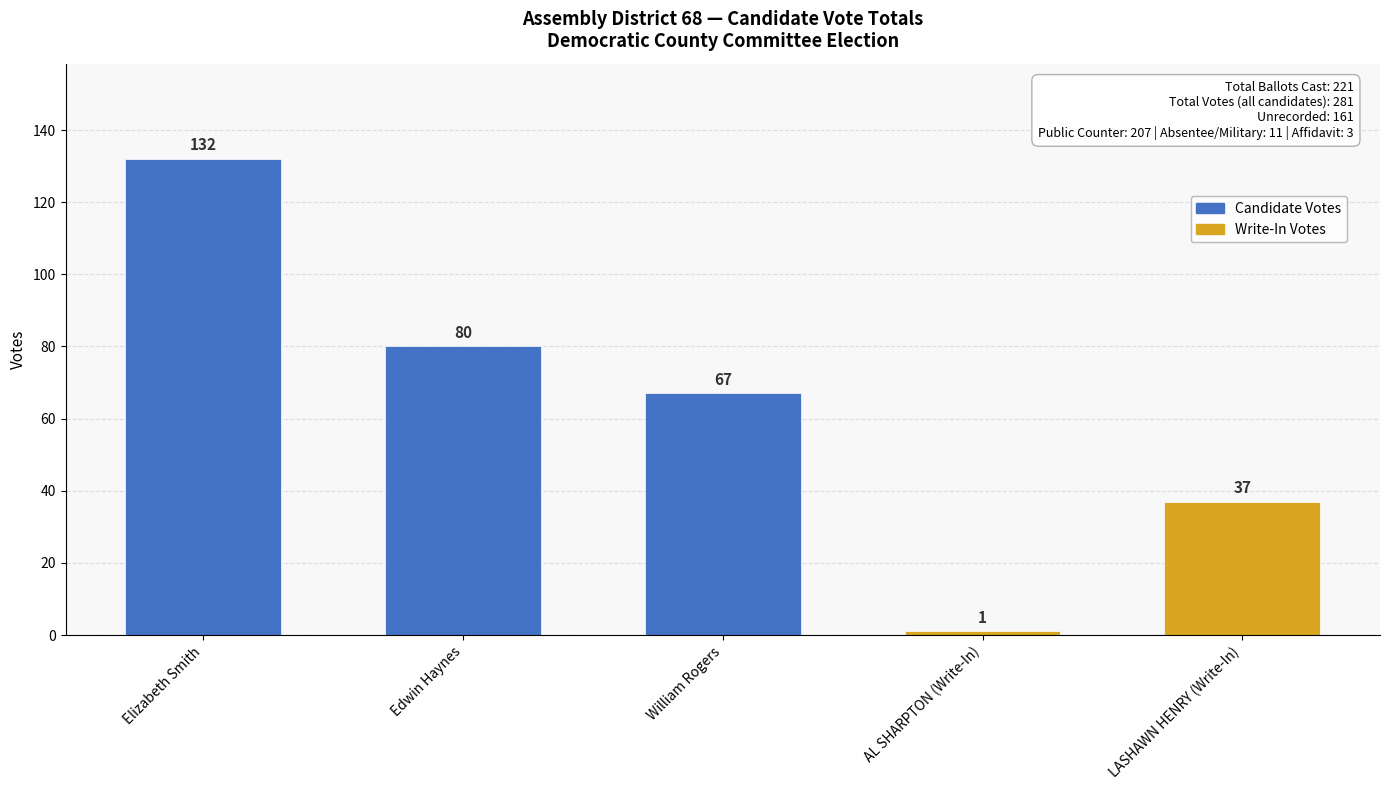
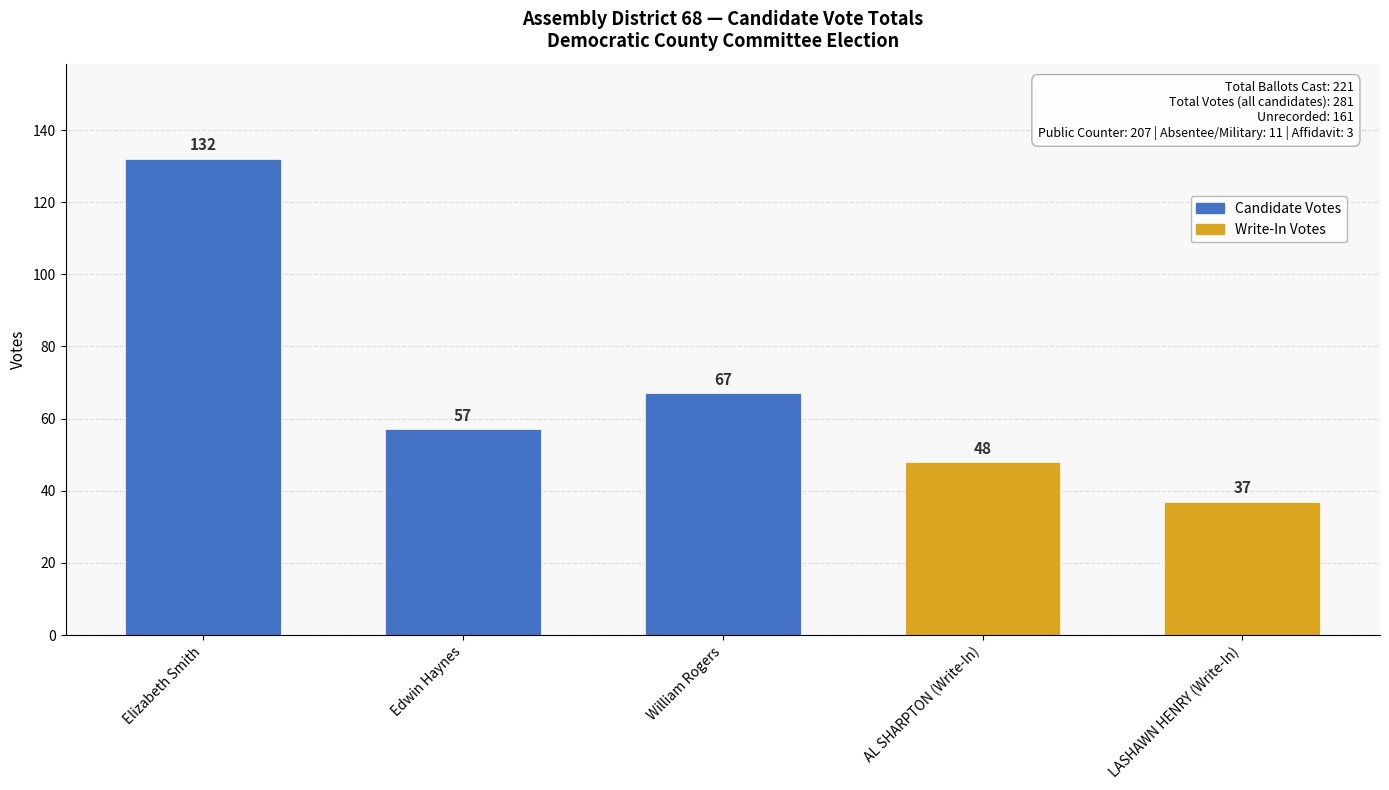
Edwin Haynes: 80 -> 57
AL SHARPTON (Write-In): 1 -> 48
